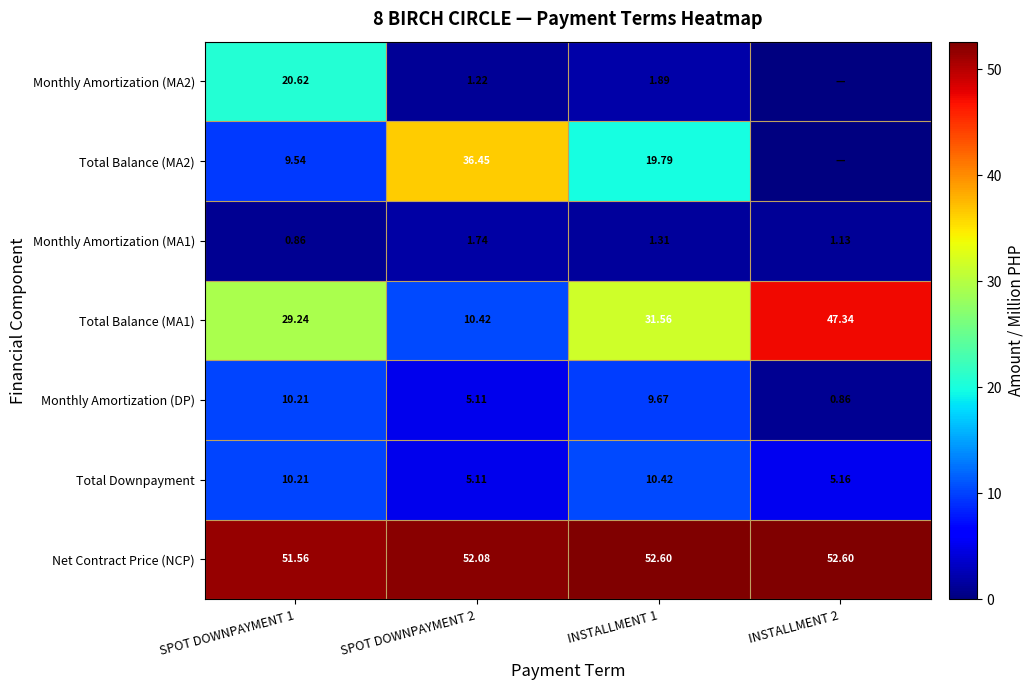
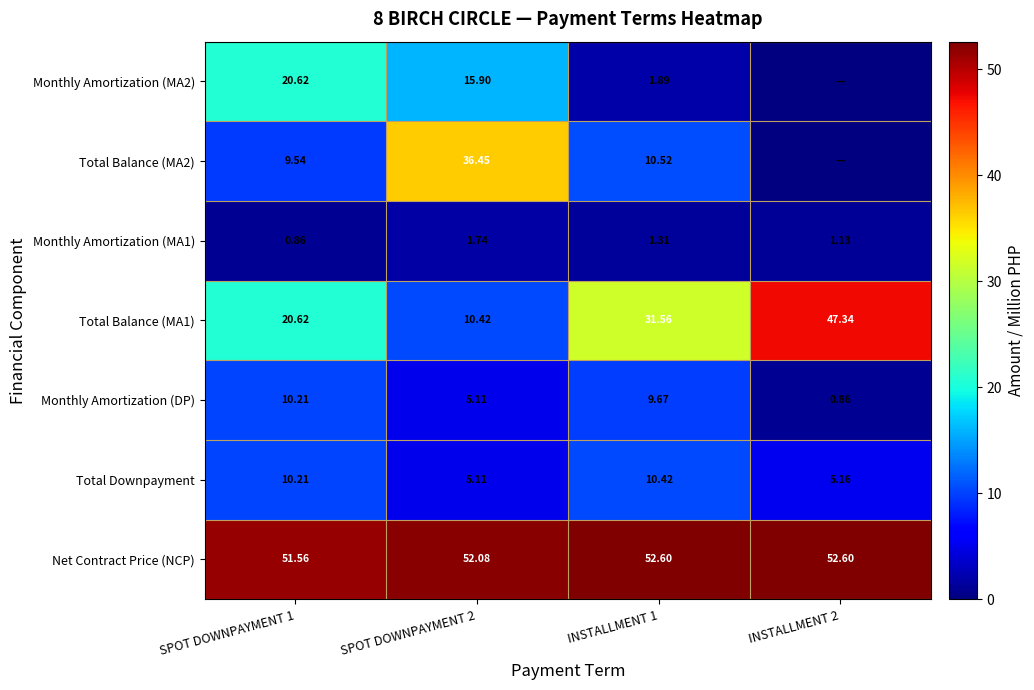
Monthly Amortization (MA2), SPOT DOWNPAYMENT 2: 1.22 -> 15.90
Total Balance (MA2), INSTALLMENT 1: 19.79 -> 10.52
Total Balance (MA1), SPOT DOWNPAYMENT 1: 29.24 -> 20.62
